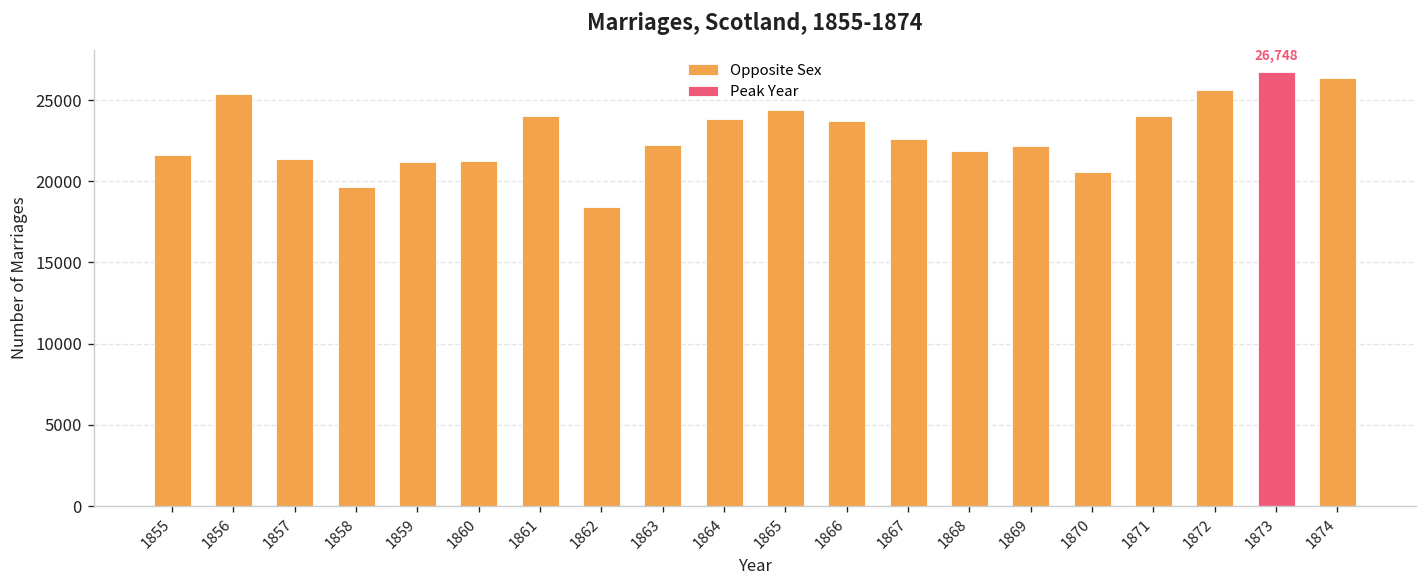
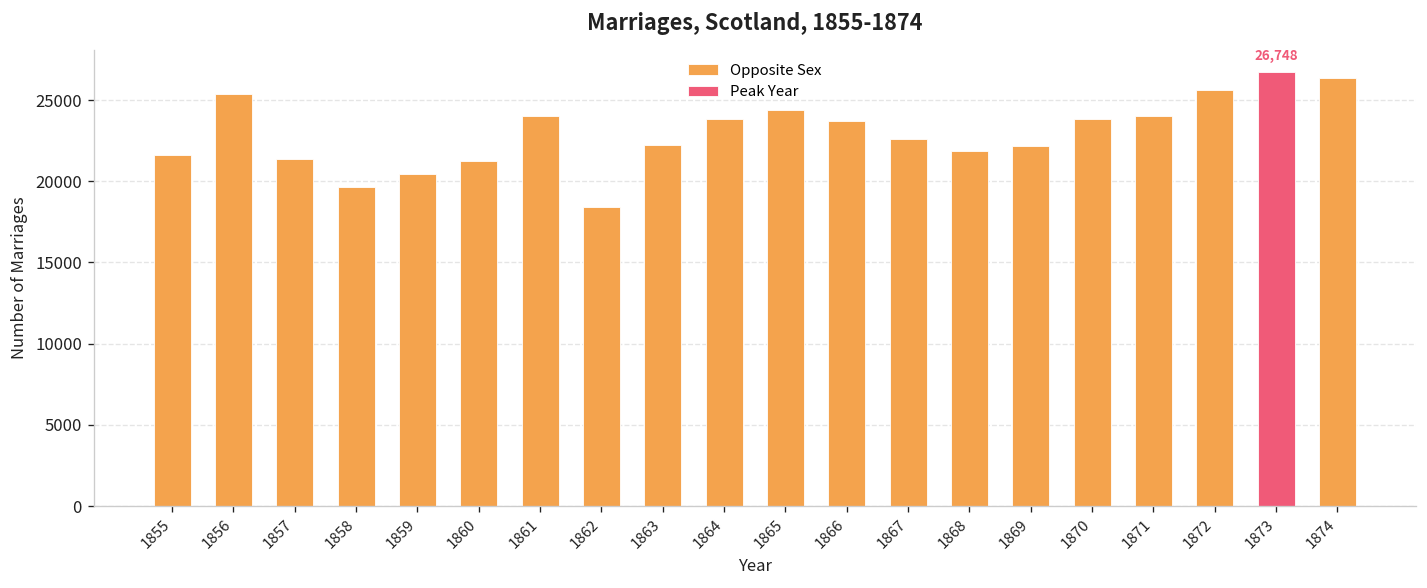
Opposite Sex, 1859: 21200 -> 20500
Opposite Sex, 1870: 20600 -> 23900
